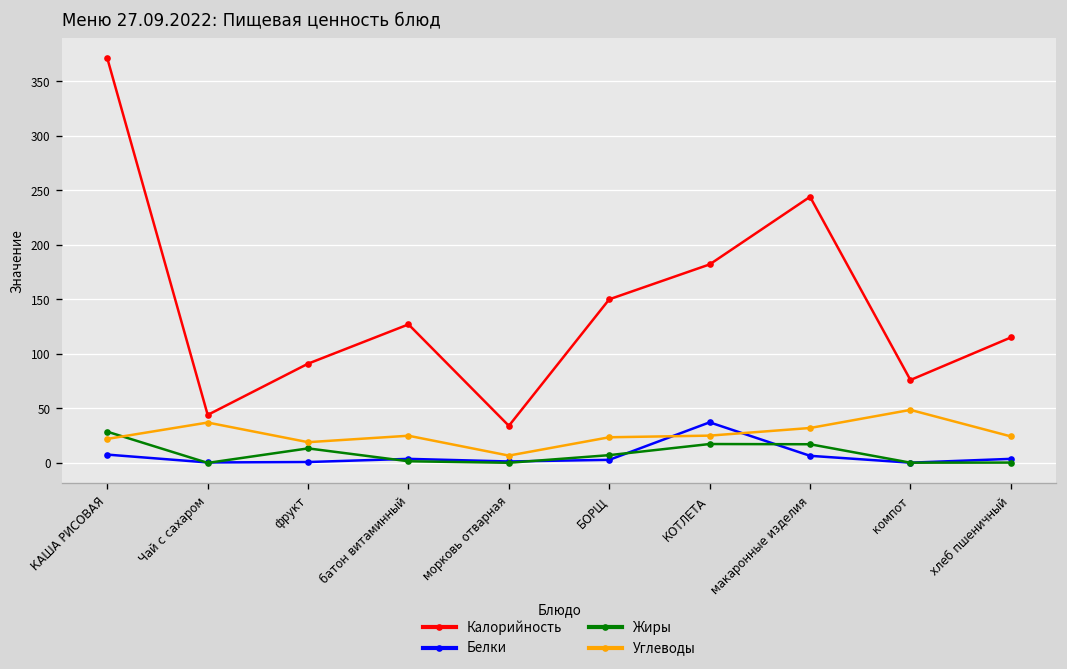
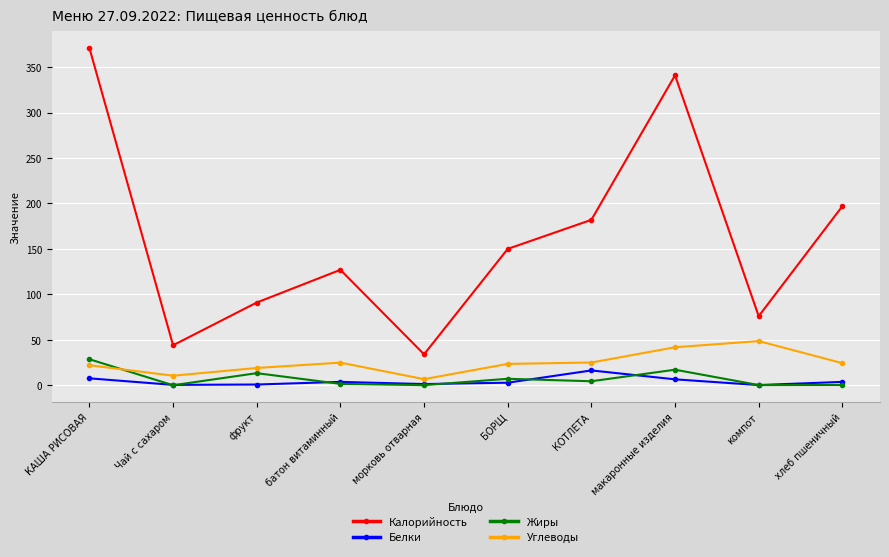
Углеводы, Чай с сахаром: 40 -> 10
Белки, КОТЛЕТА: 40 -> 20
Жиры, КОТЛЕТА: 20 -> 0
Калорийность, макаронные изделия: 240 -> 340
Углеводы, макаронные изделия: 30 -> 40
Калорийность, хлеб пшеничный: 120 -> 200
